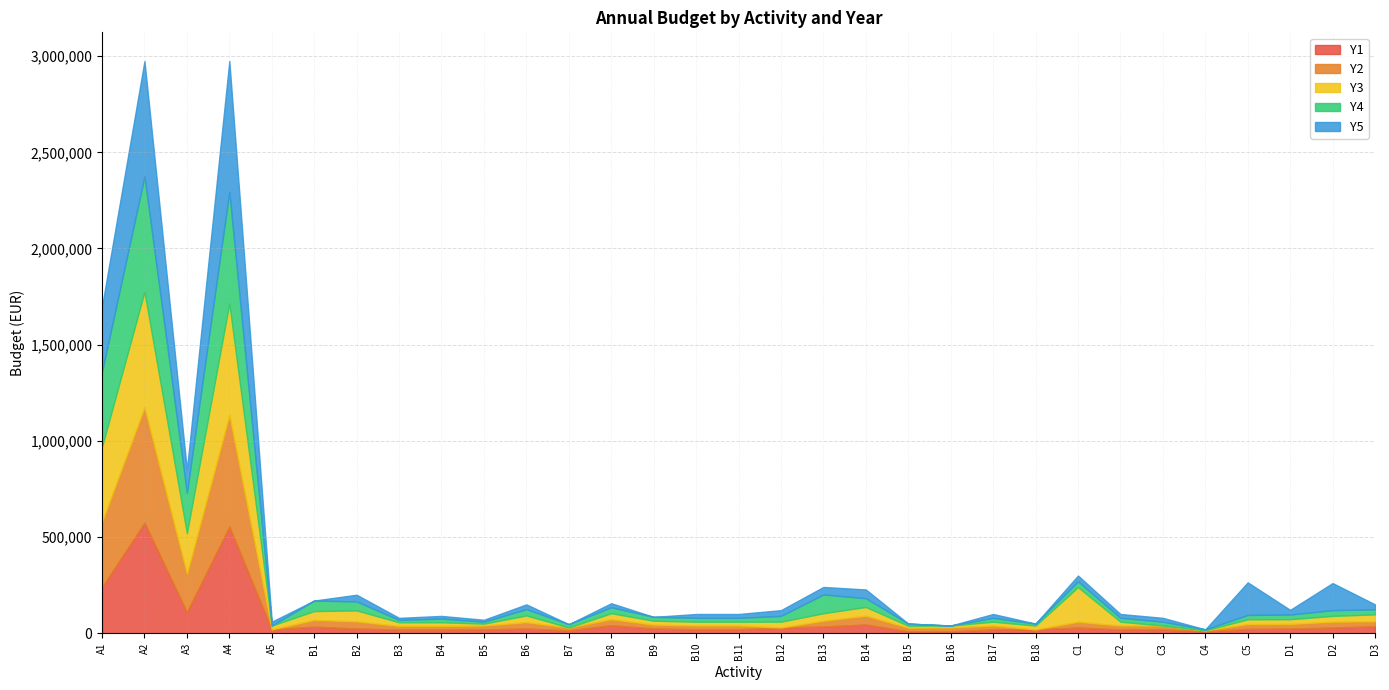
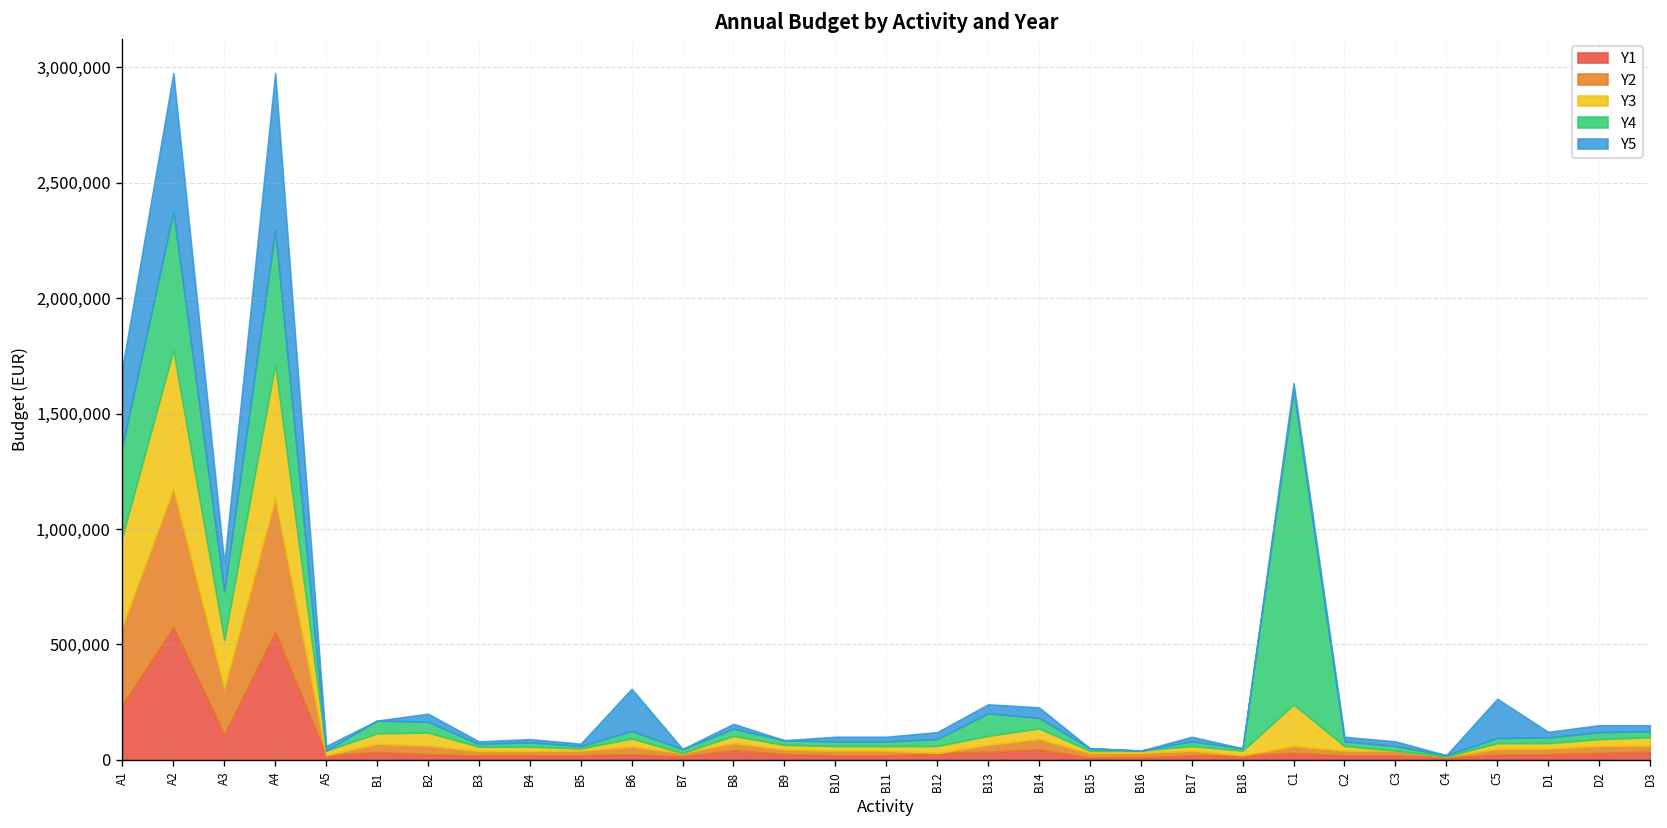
Y5, B6: 20,000 -> 180,000
Y4, C1: 30,000 -> 1,360,000
Y5, D2: 140,000 -> 30,000
